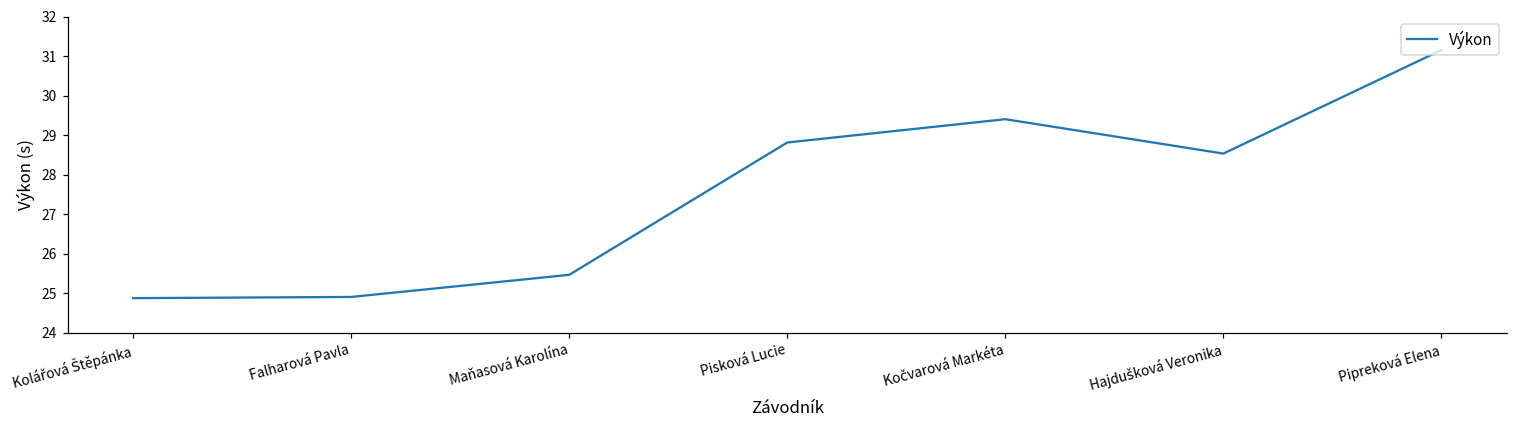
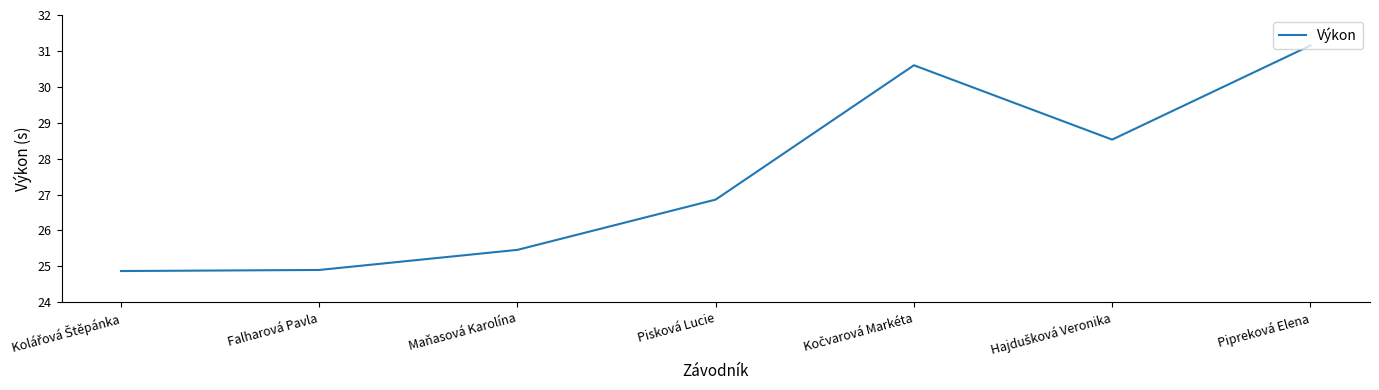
Pisková Lucie: 28.8 -> 26.9
Kočvarová Markéta: 29.4 -> 30.6
